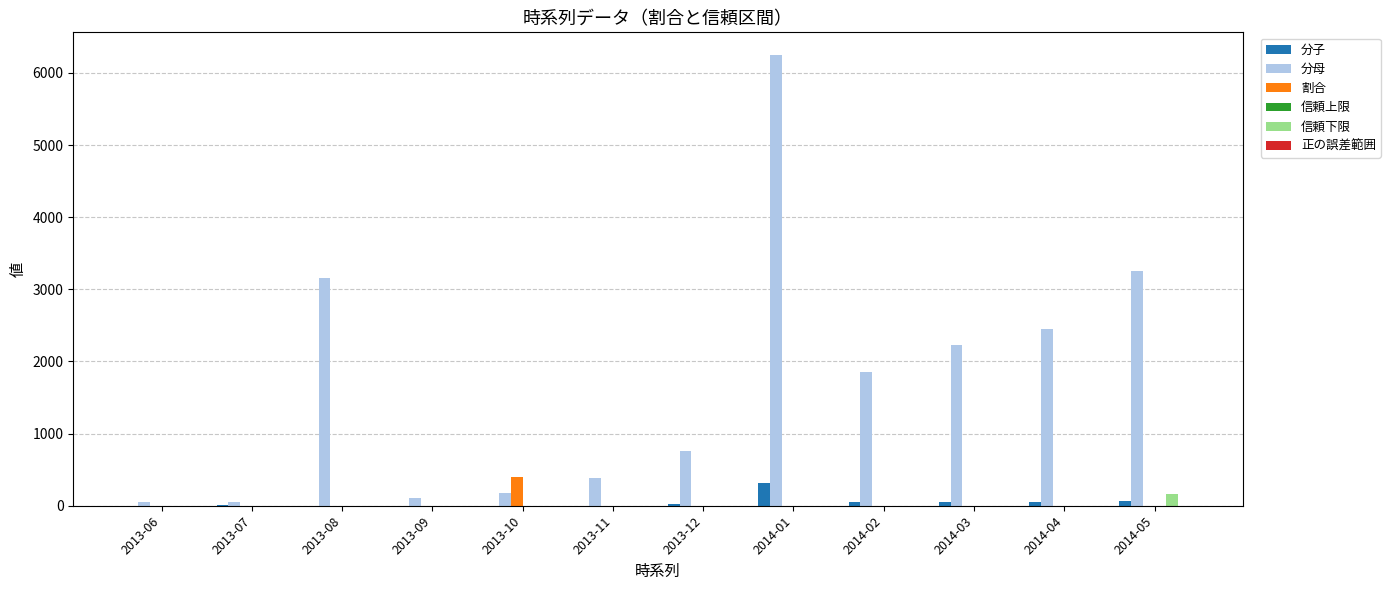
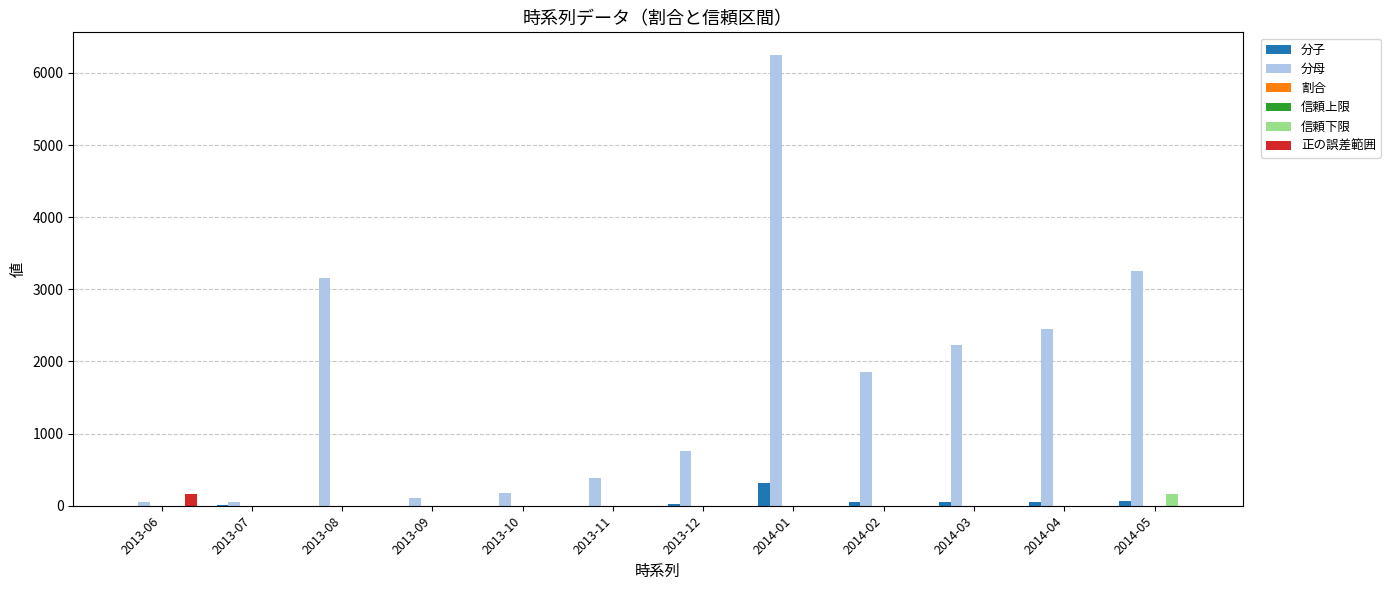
正の誤差範囲, 2013-06: 0 -> 200
割合, 2013-10: 400 -> 0
